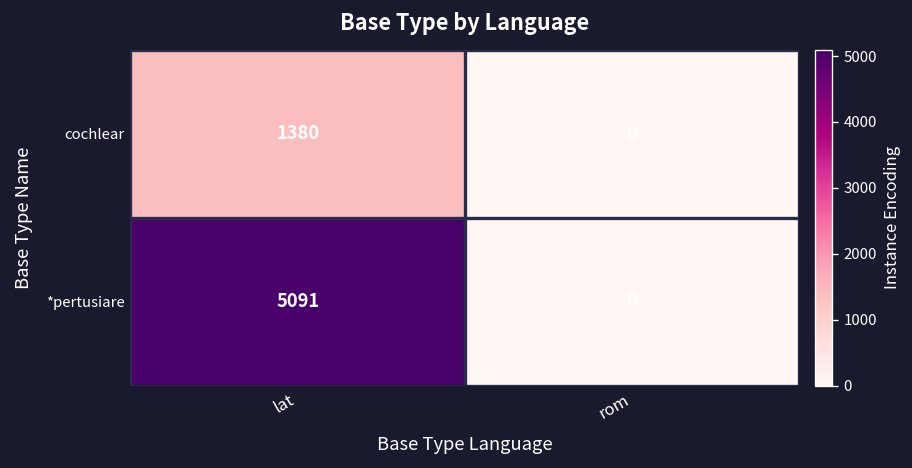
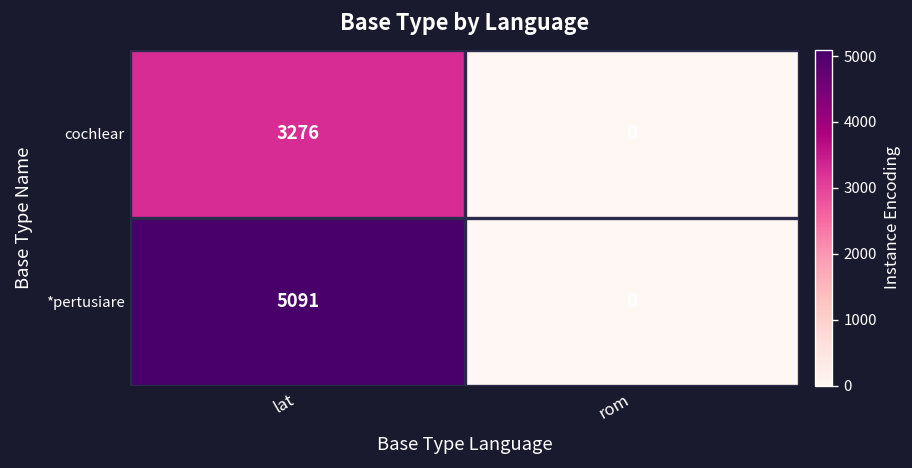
cochlear, lat: 1380 -> 3276
